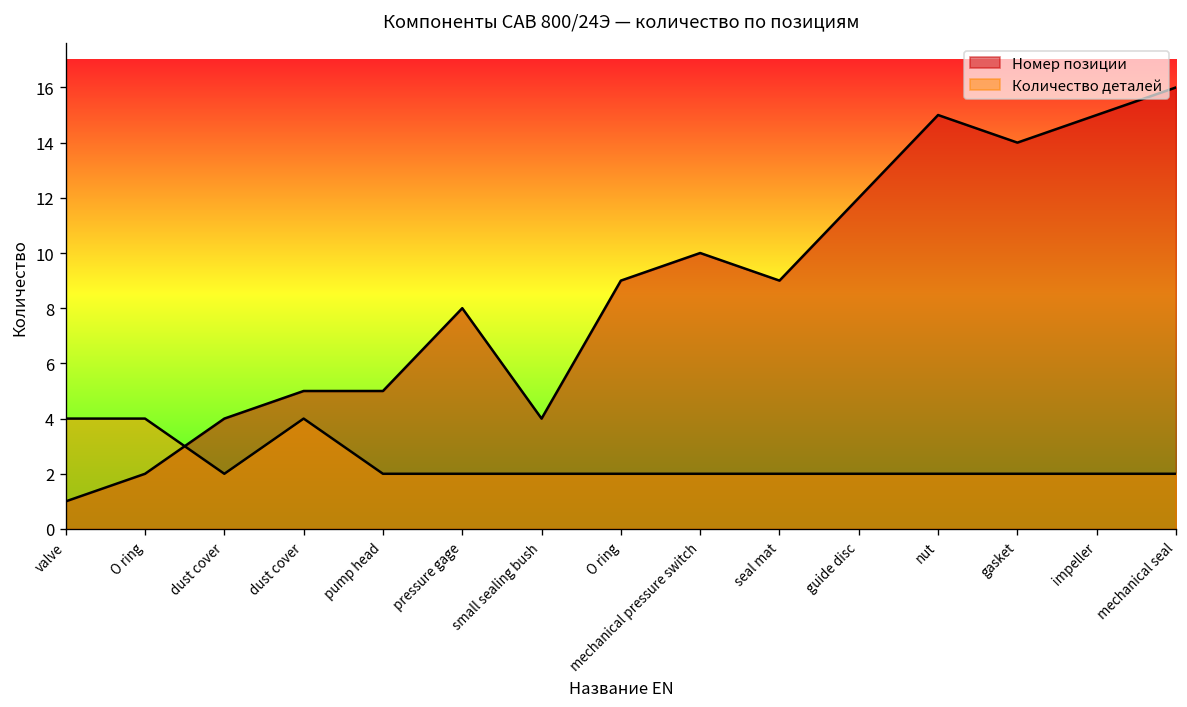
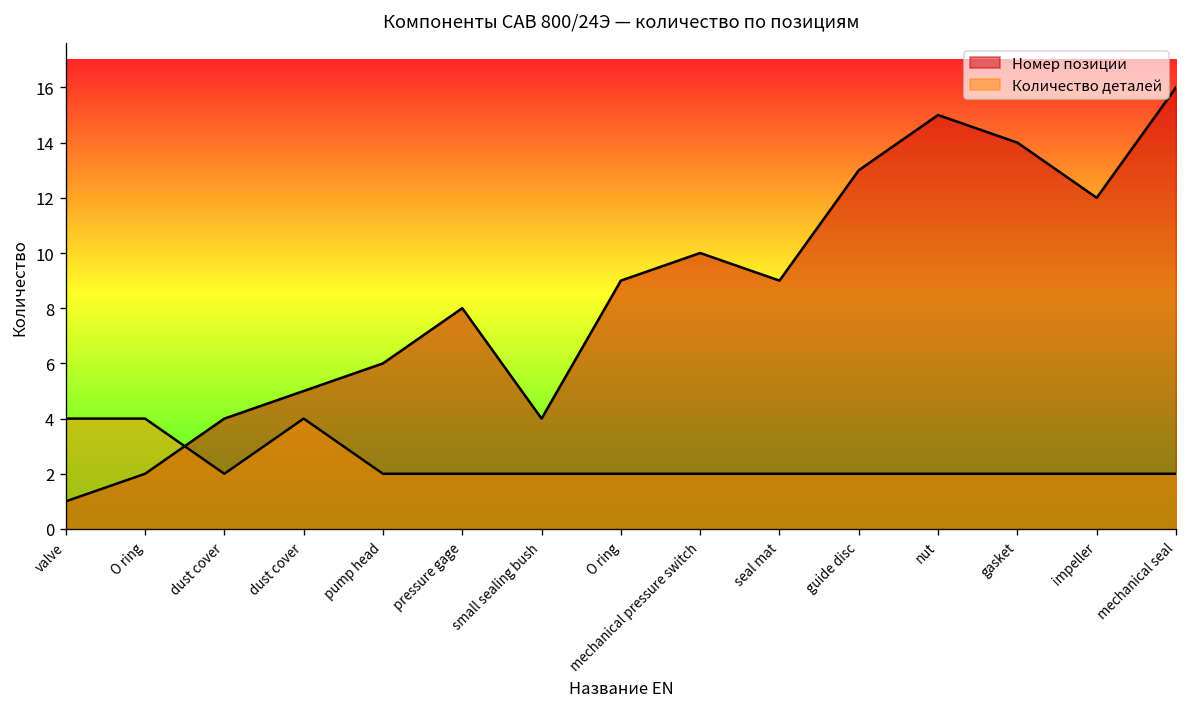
Номер позиции, pump head: 5 -> 6
Номер позиции, guide disc: 12 -> 13
Номер позиции, impeller: 15 -> 12
